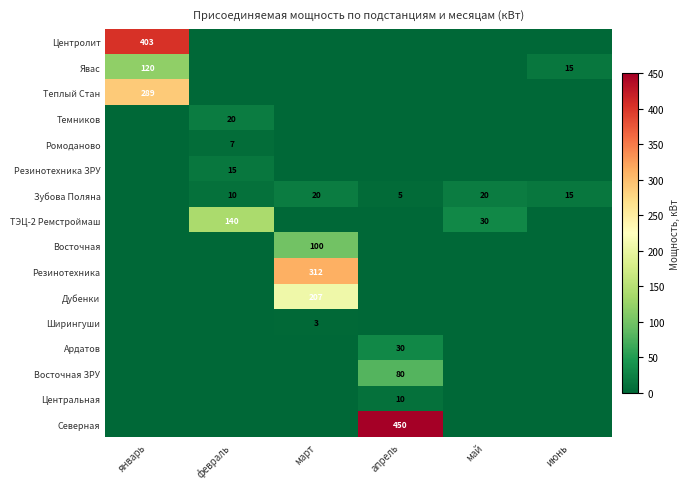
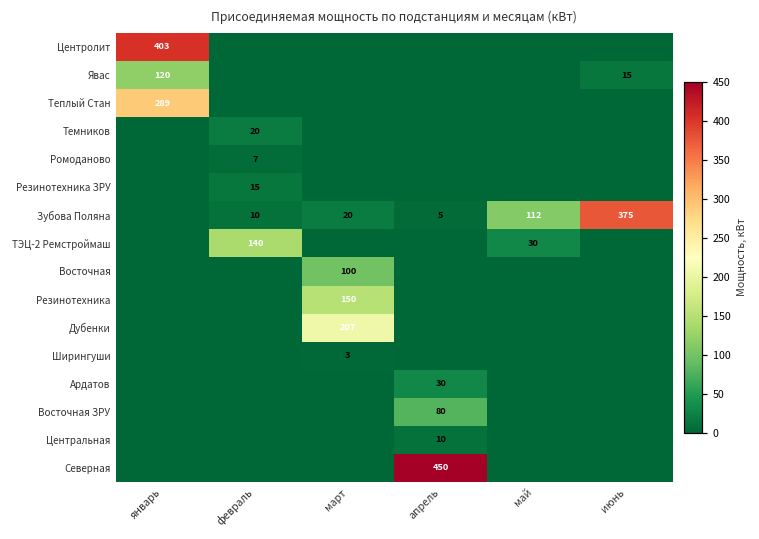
Зубова Поляна, май: 20 -> 112
Зубова Поляна, июнь: 15 -> 375
Резинотехника, март: 312 -> 150
